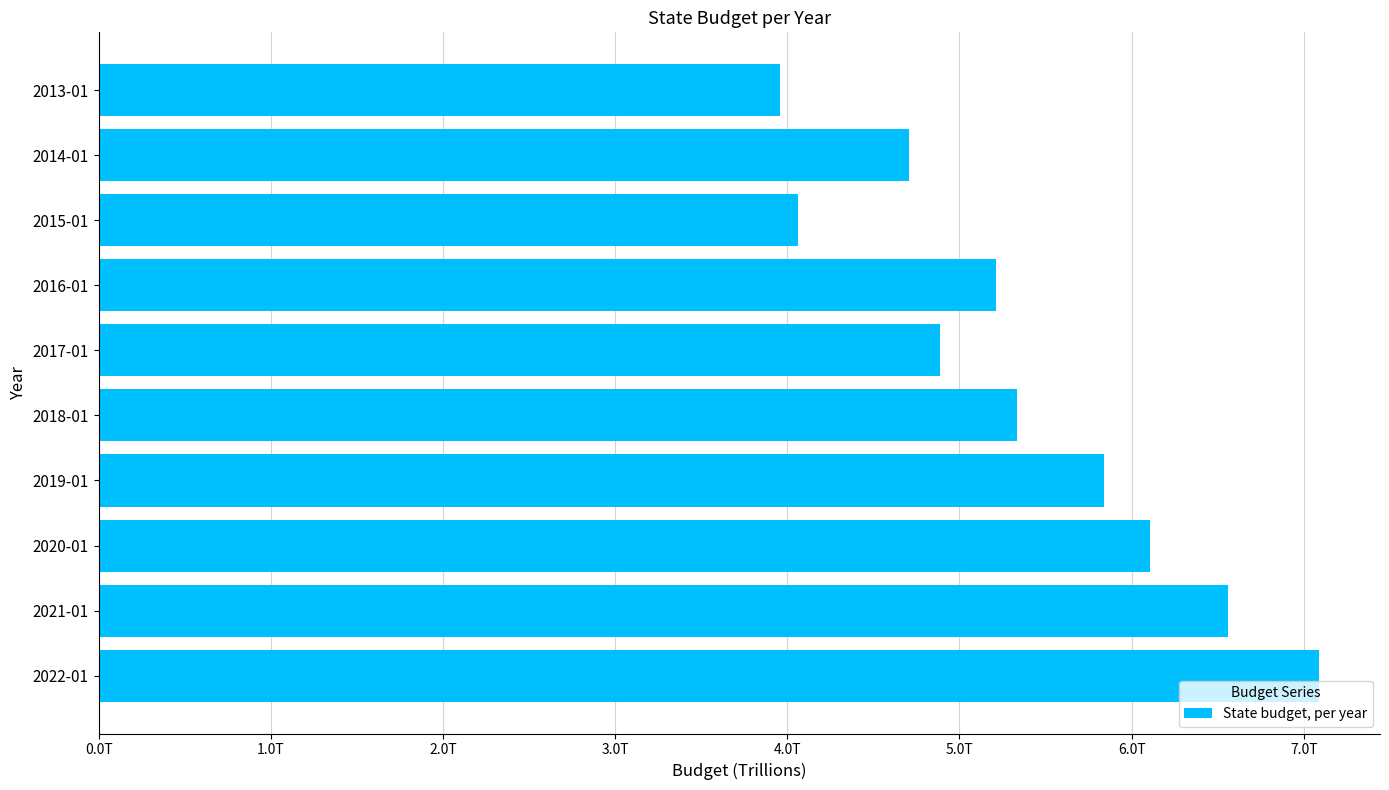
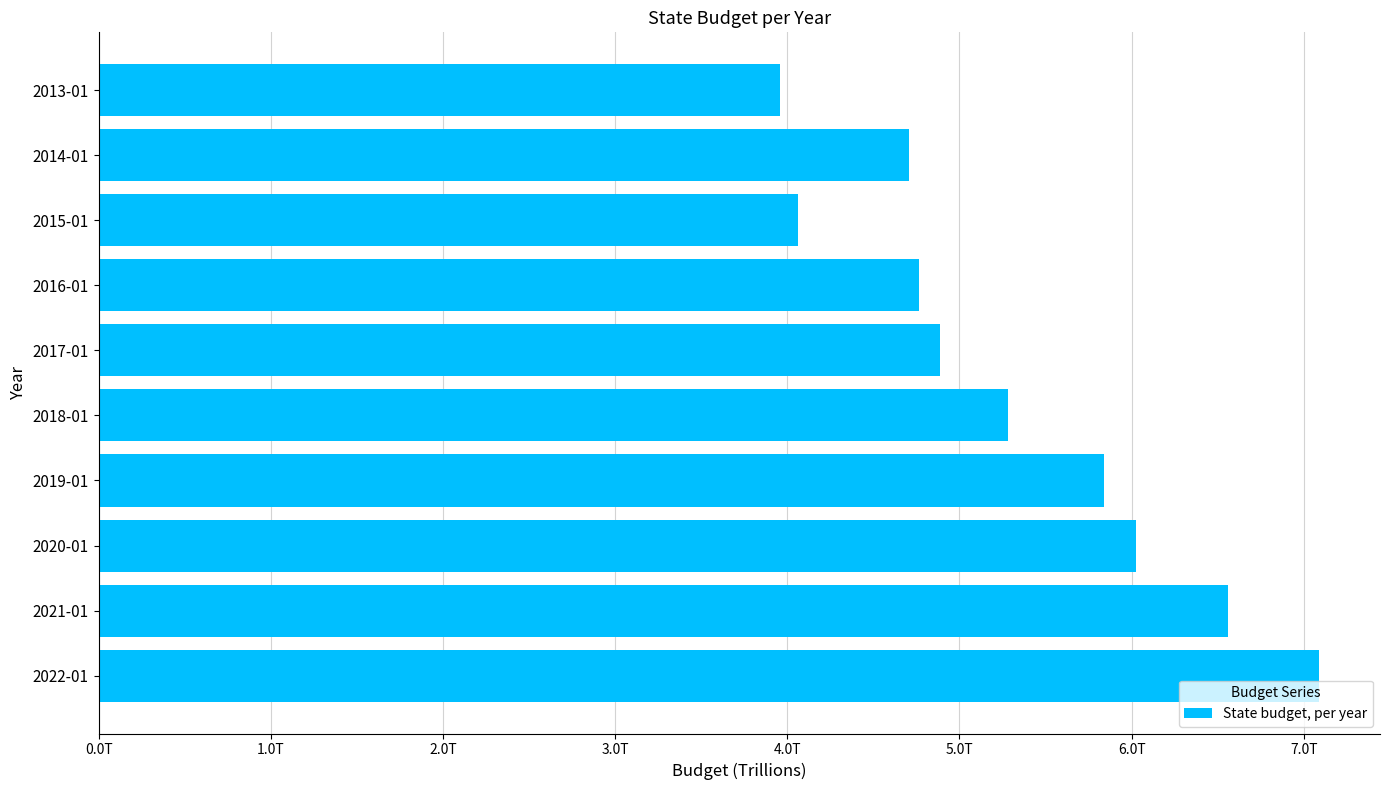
2016-01: 5.21T -> 4.76T
2018-01: 5.34T -> 5.28T
2020-01: 6.11T -> 6.02T
